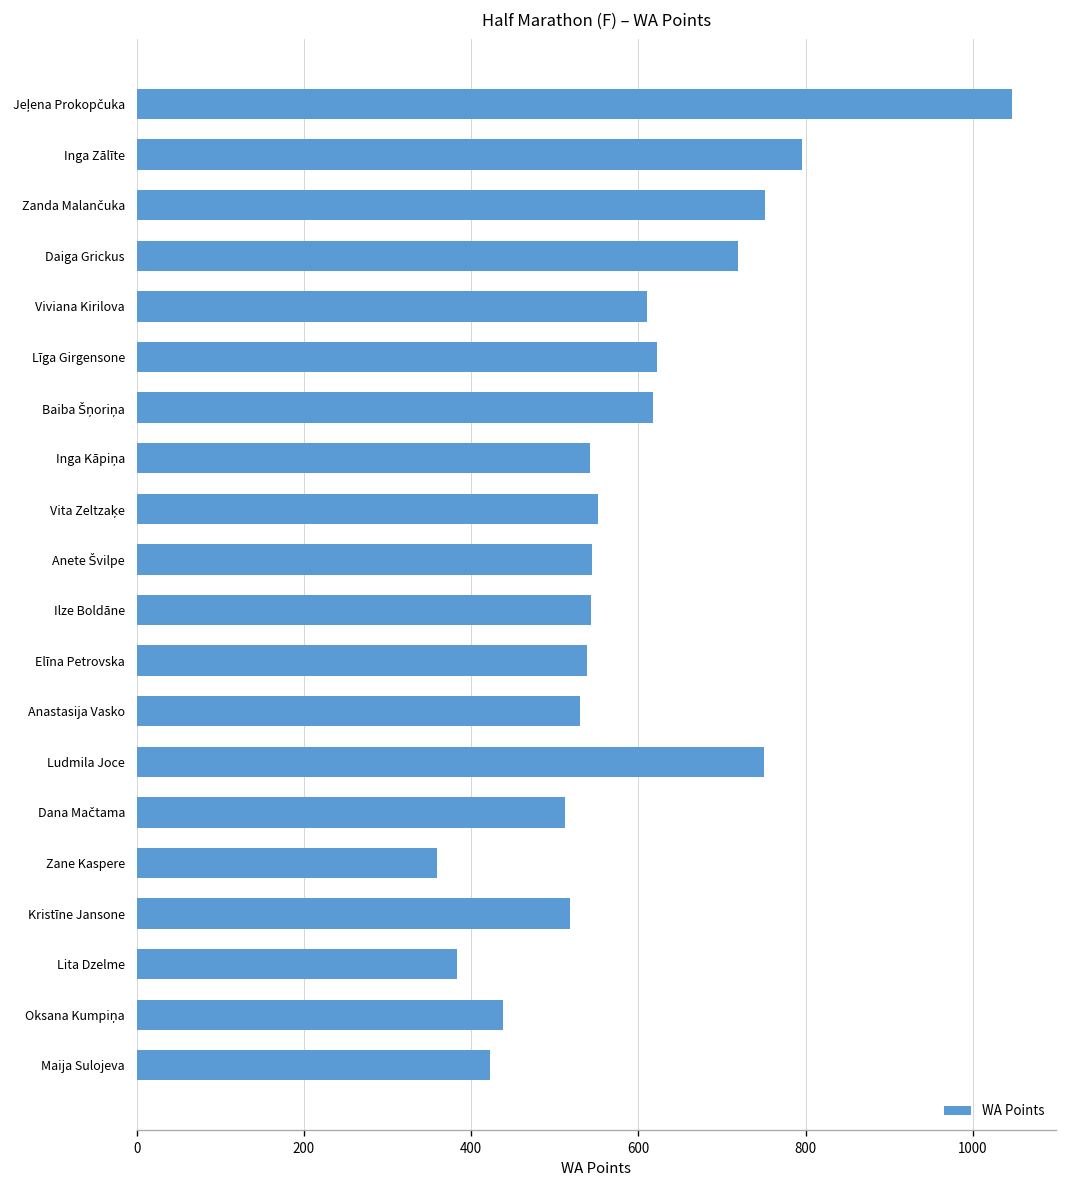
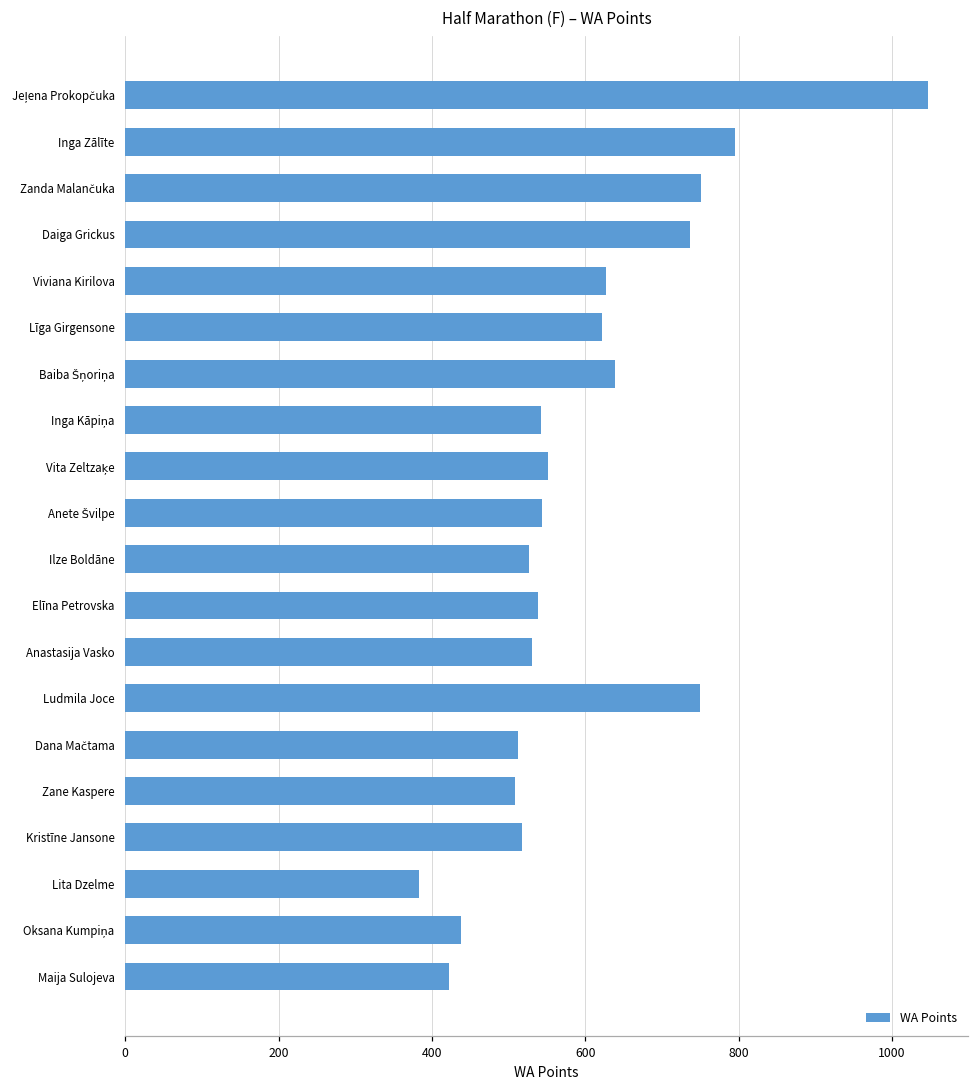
Daiga Grickus: 720 -> 740
Viviana Kirilova: 610 -> 630
Baiba Šņoriņa: 620 -> 640
Ilze Boldāne: 540 -> 530
Zane Kaspere: 360 -> 510
